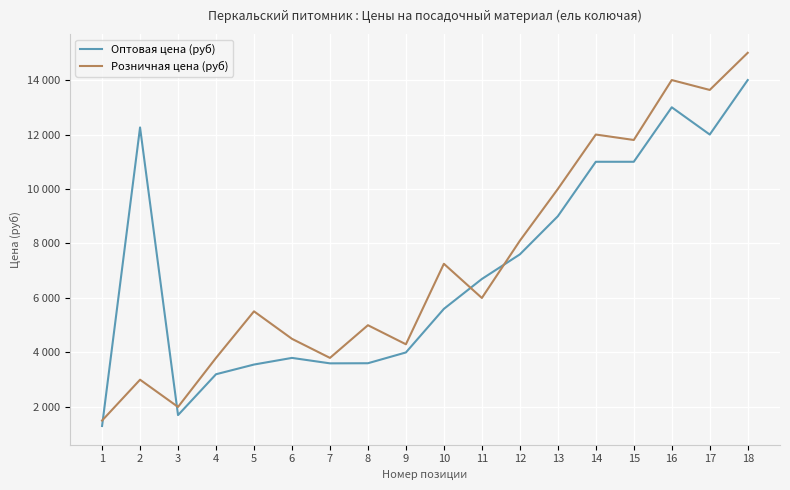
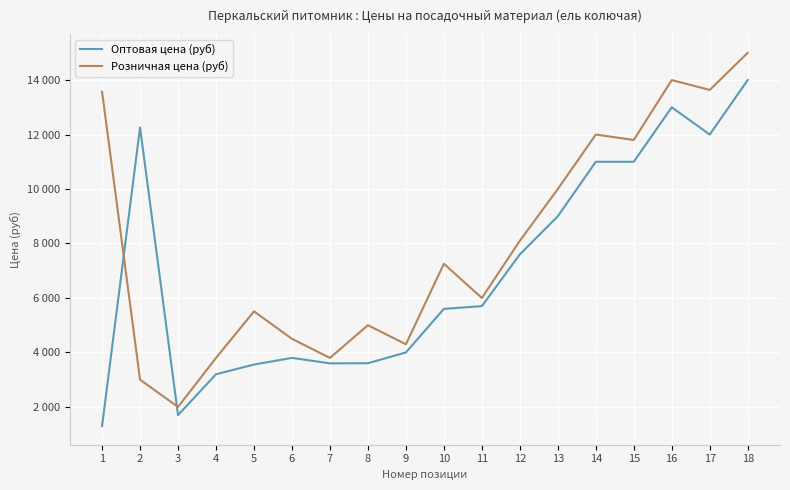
Розничная цена (руб), 1: 1500 -> 13600
Оптовая цена (руб), 11: 6700 -> 5700
